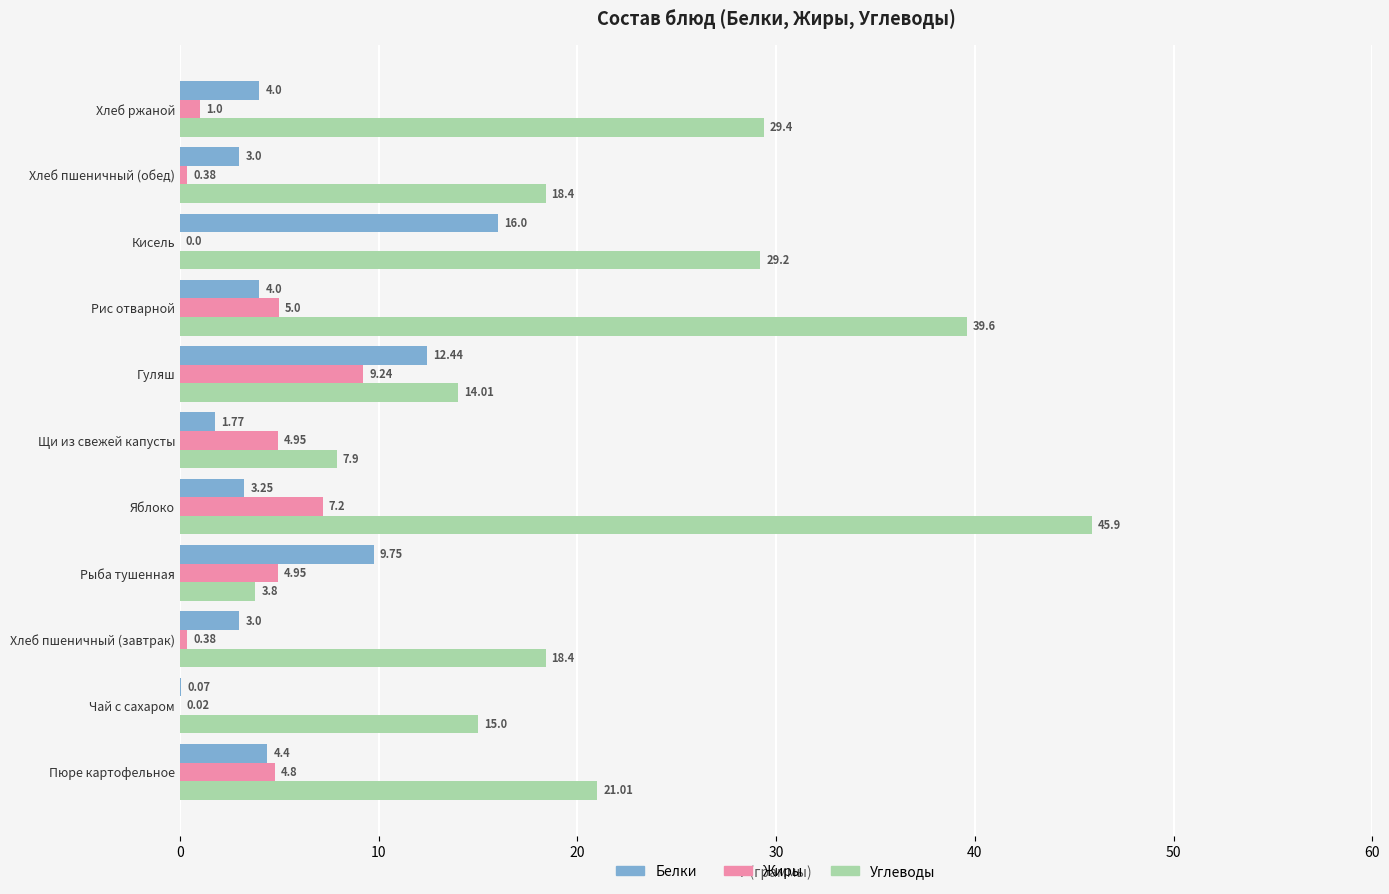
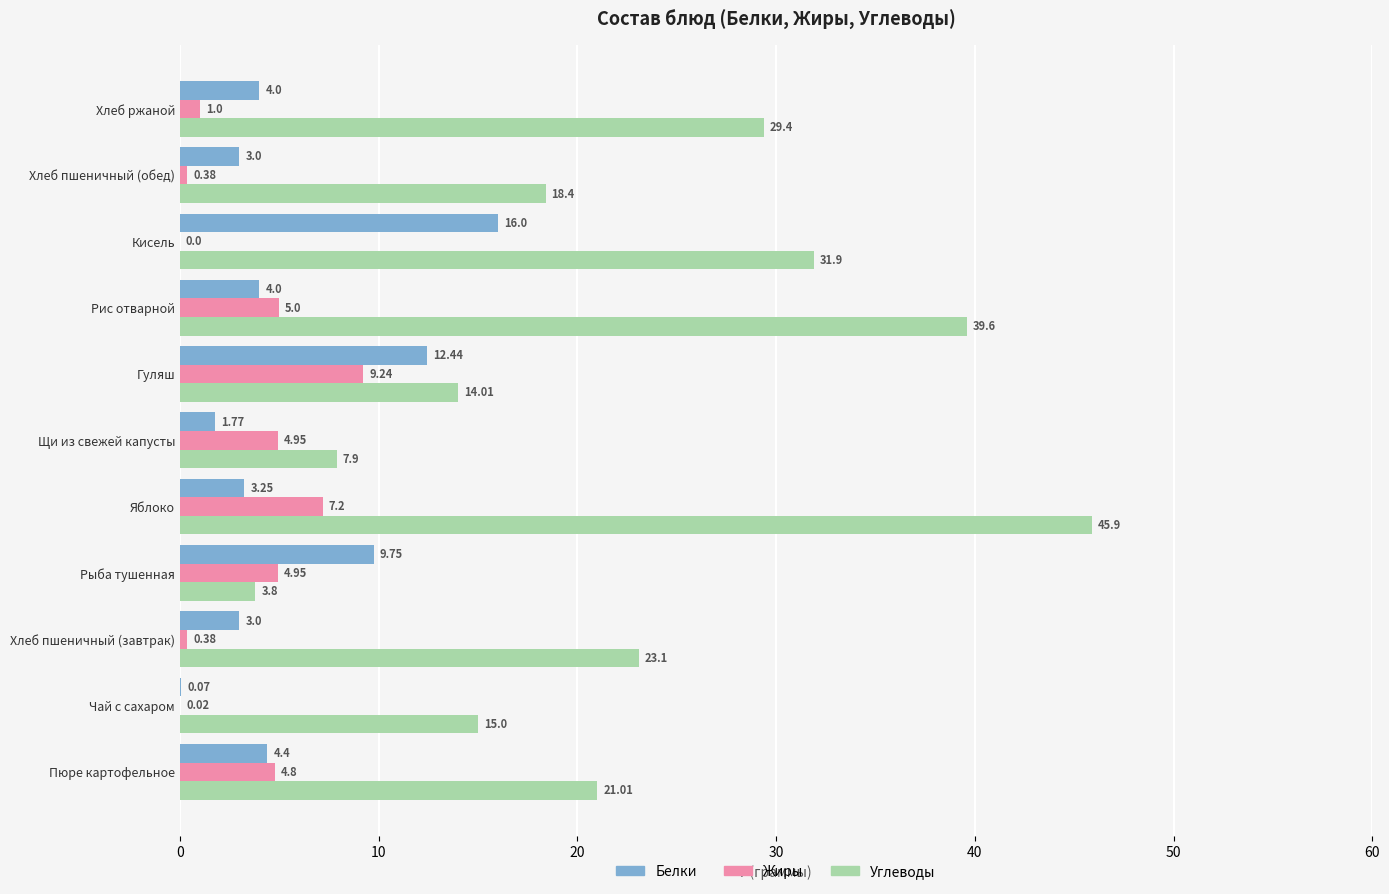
Углеводы, Кисель: 29.2 -> 31.9
Углеводы, Хлеб пшеничный (завтрак): 18.4 -> 23.1
